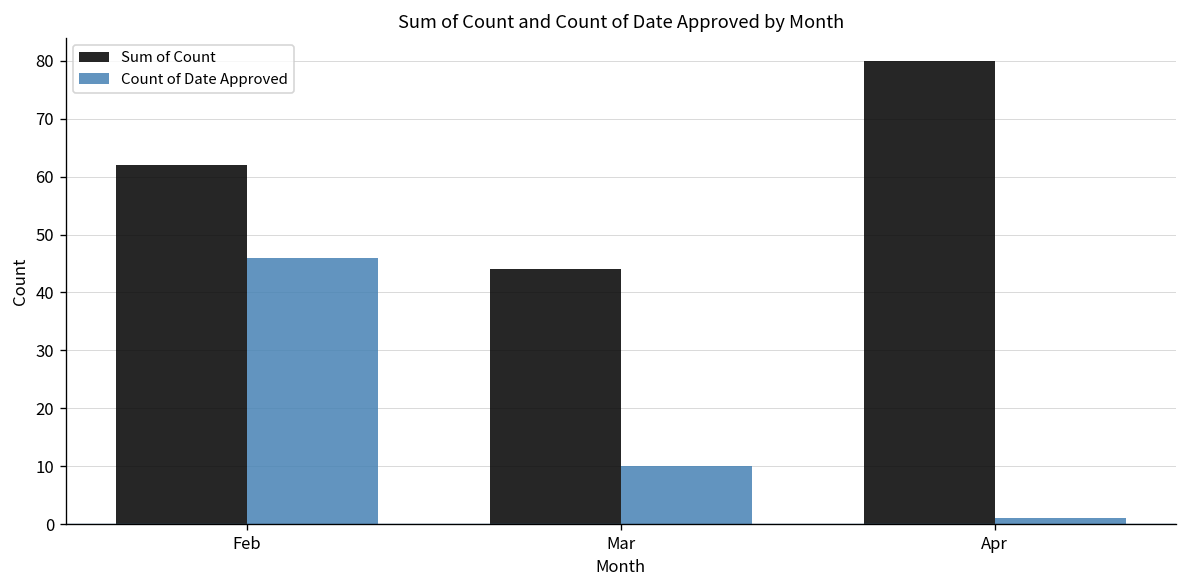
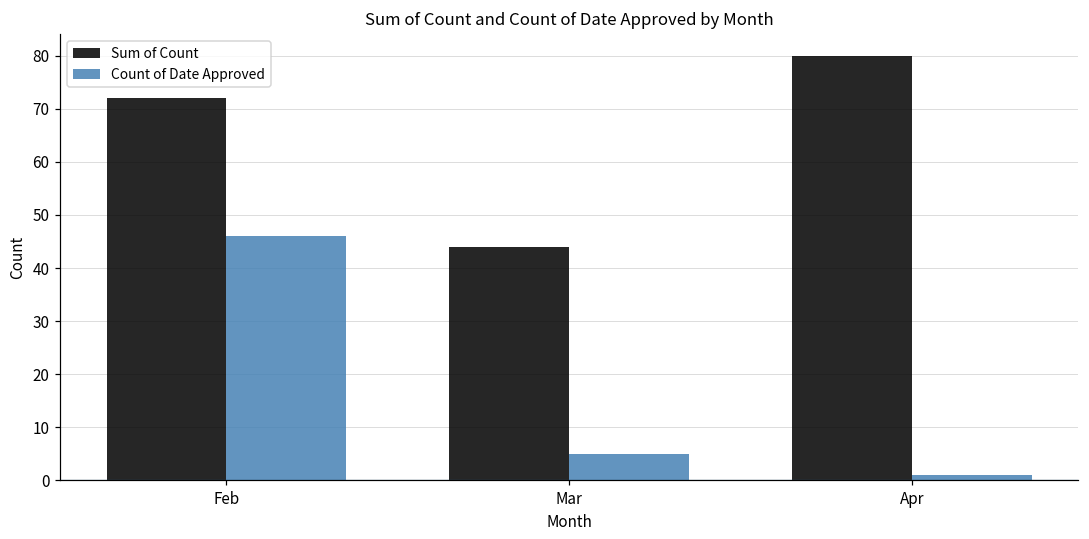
Sum of Count, Feb: 62 -> 72
Count of Date Approved, Mar: 10 -> 5
